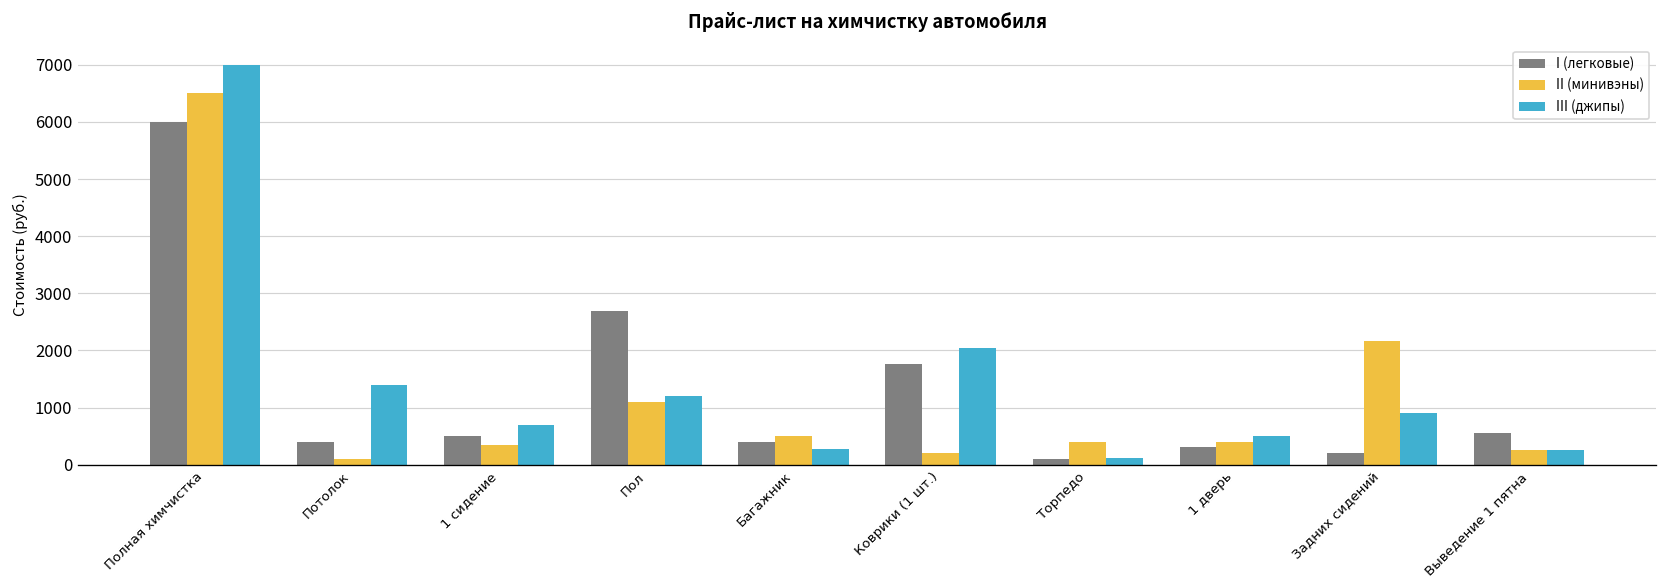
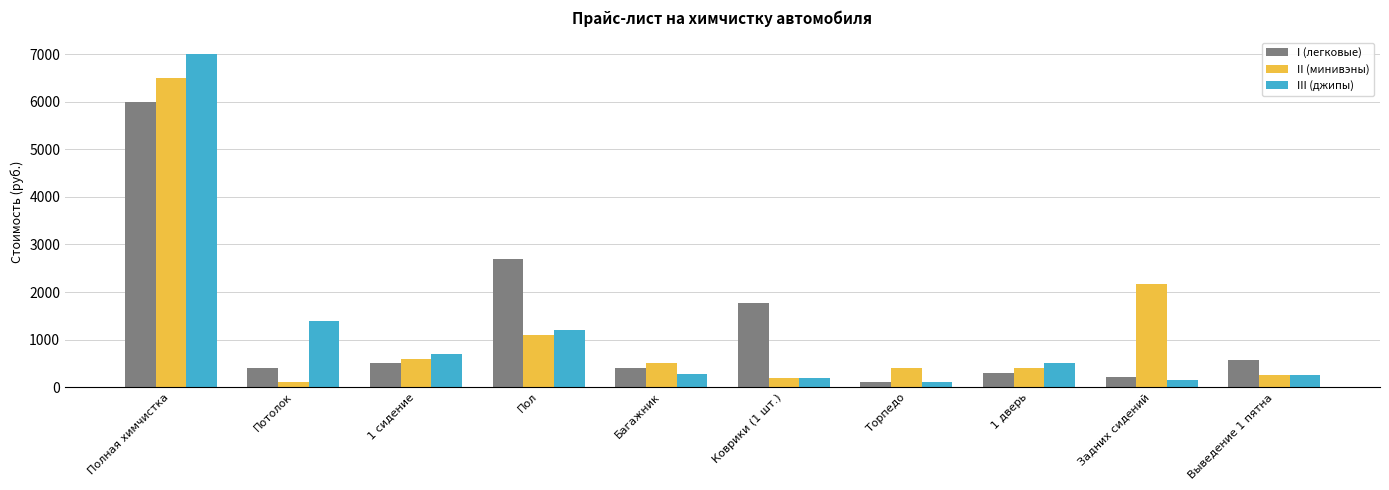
II (минивэны), 1 сидение: 300 -> 600
III (джипы), Коврики (1 шт.): 2000 -> 200
III (джипы), Задних сидений: 900 -> 200
